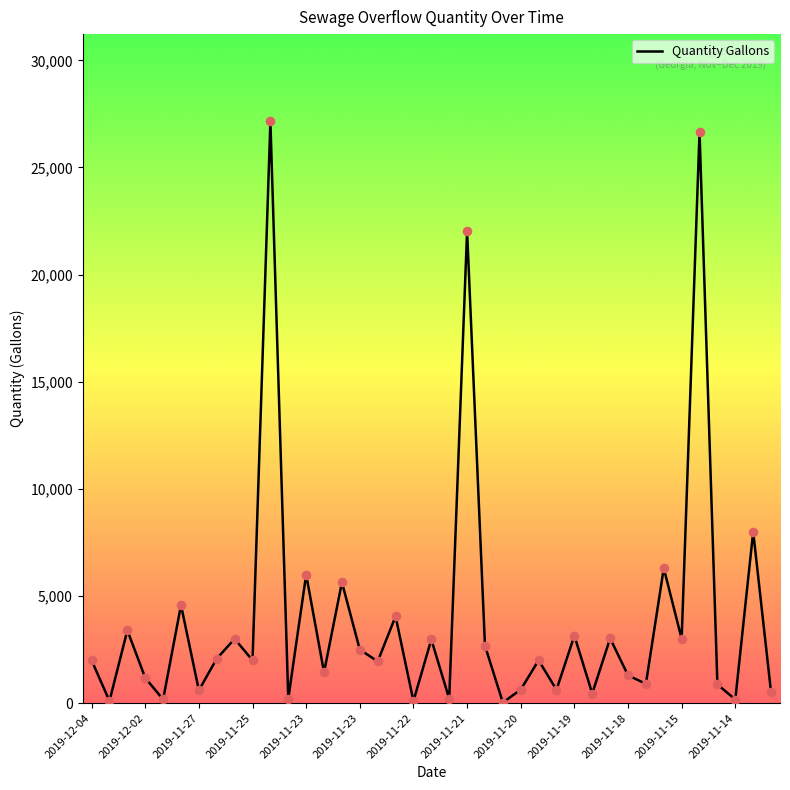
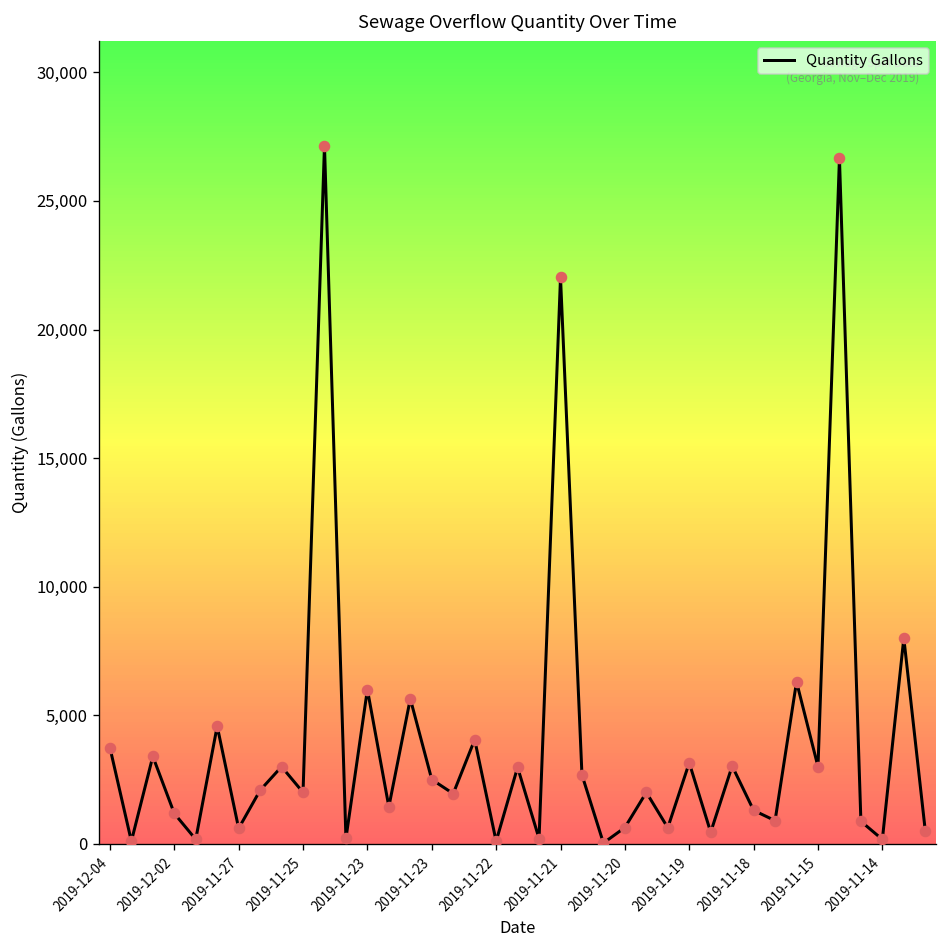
2019-12-04: 2,000 -> 3,700
